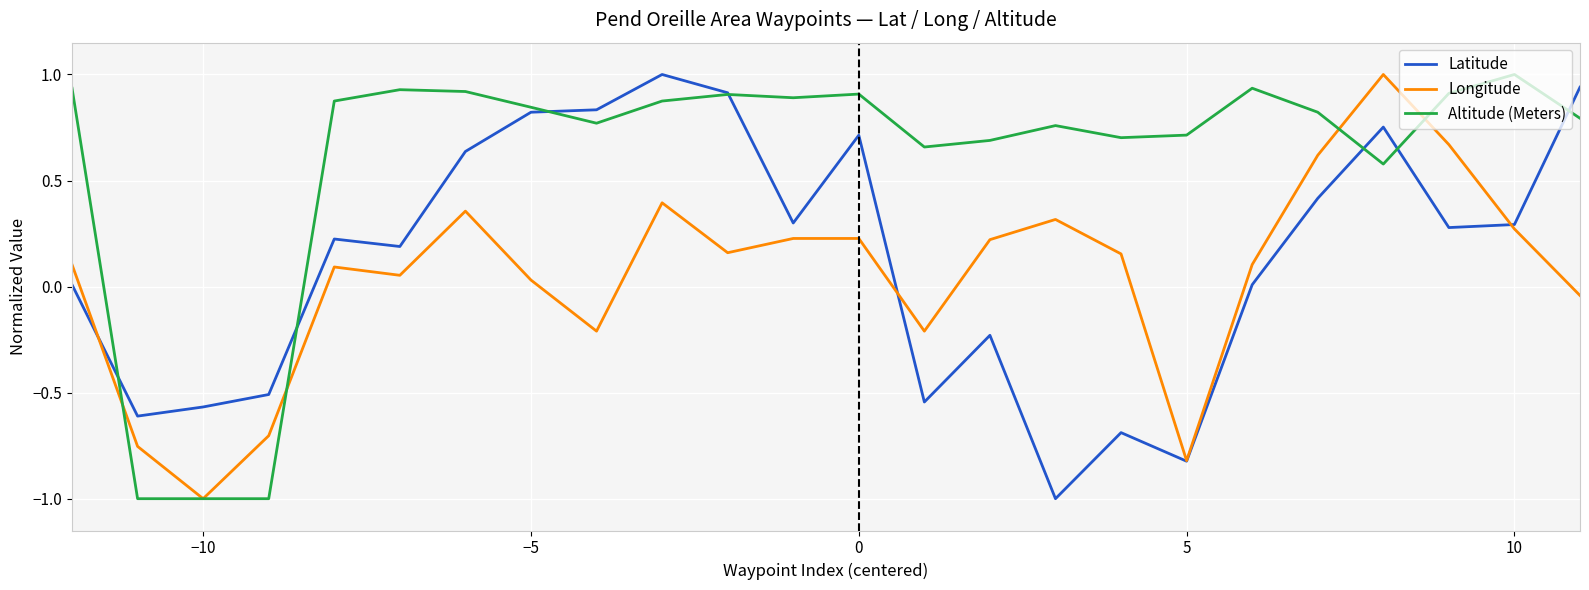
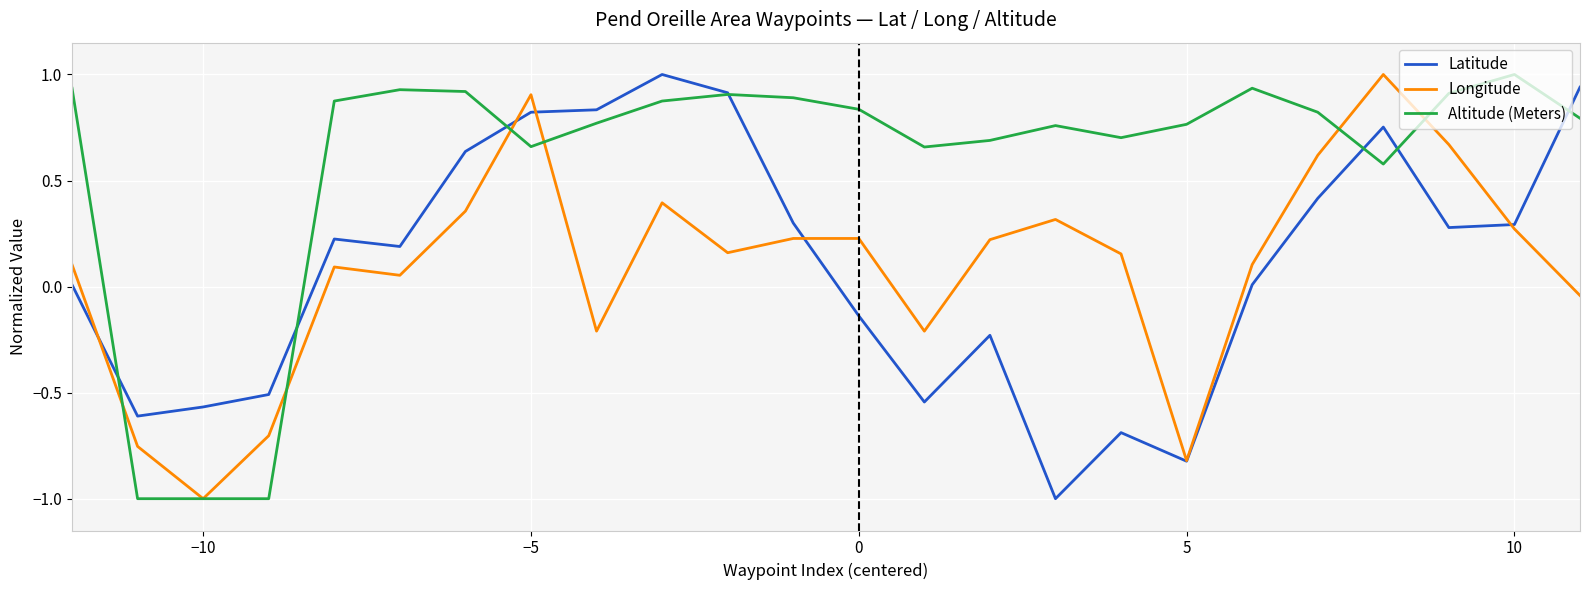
Longitude, −5: 0.03 -> 0.90
Altitude (Meters), −5: 0.85 -> 0.66
Latitude, 0: 0.71 -> -0.14
Altitude (Meters), 0: 0.91 -> 0.84
Altitude (Meters), 5: 0.71 -> 0.77
